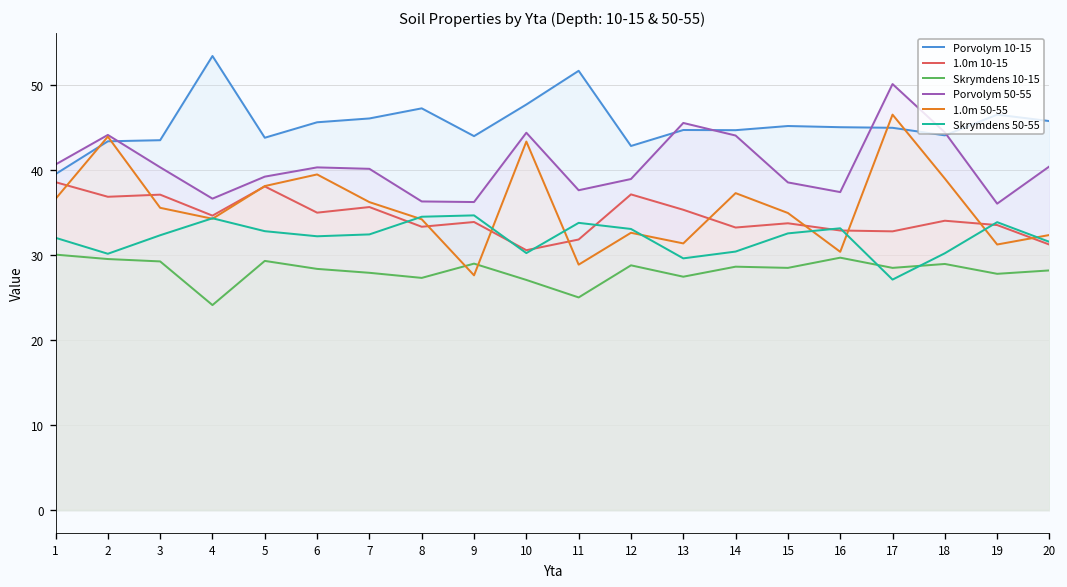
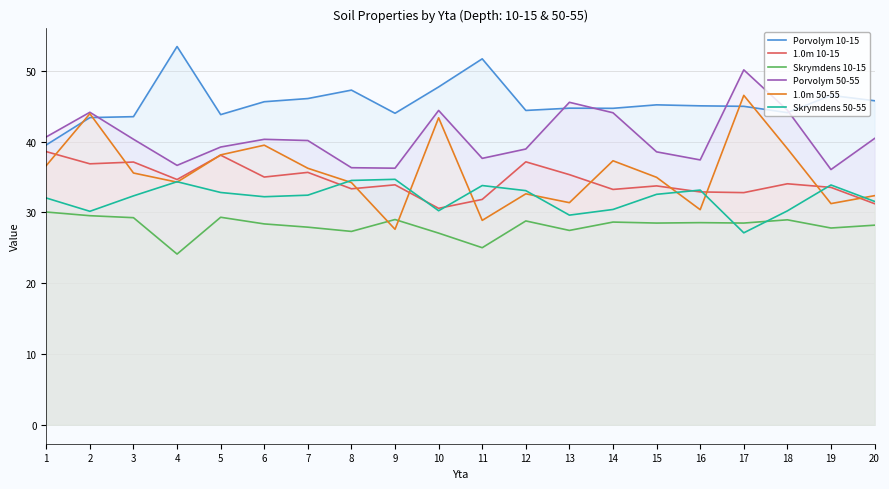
Porvolym 10-15, 12: 43 -> 44
Skrymdens 10-15, 16: 30 -> 29
